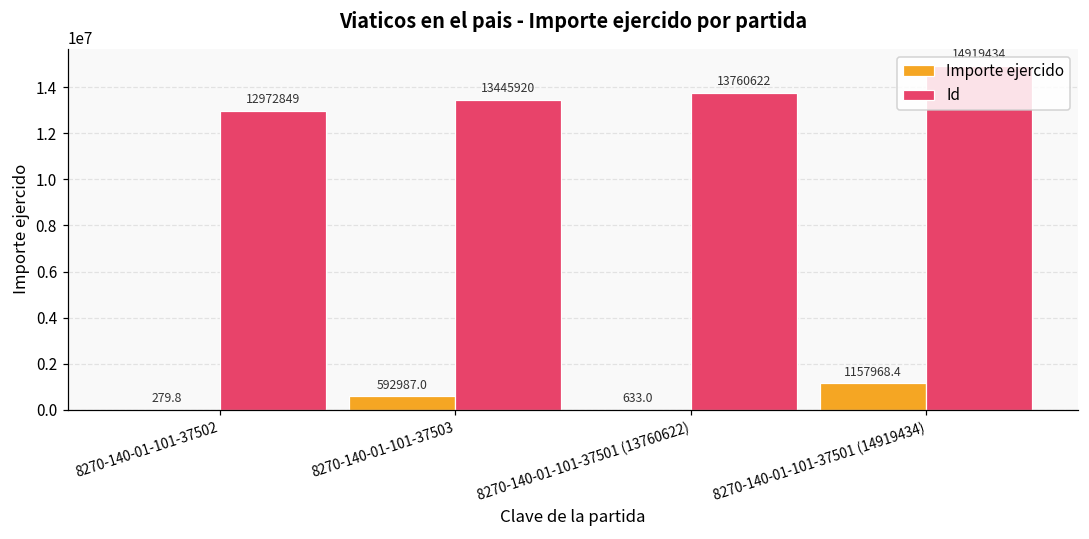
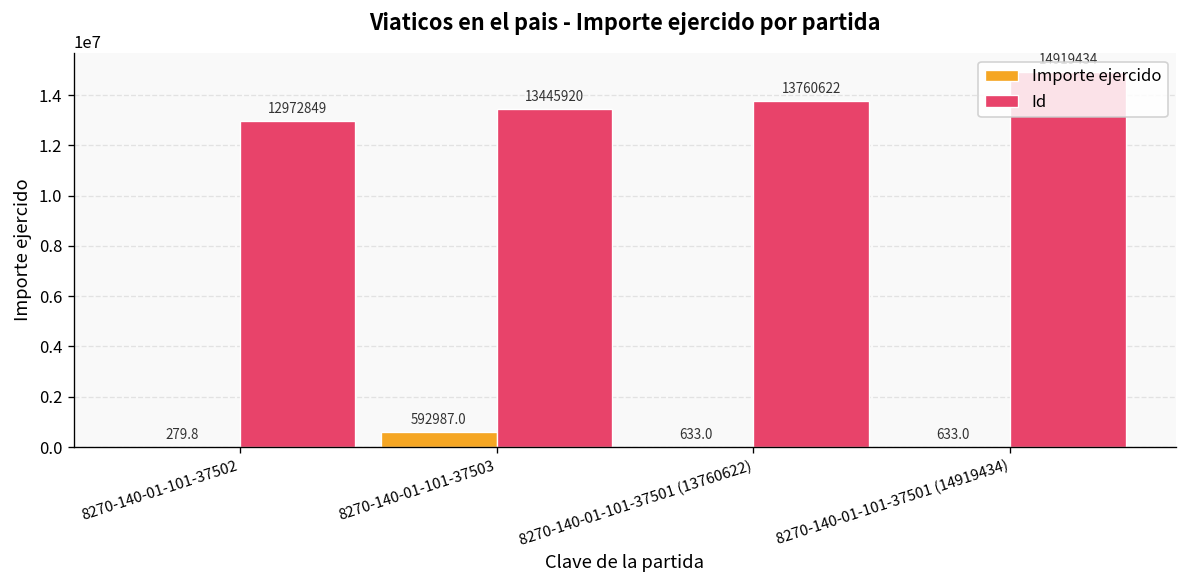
Importe ejercido, 8270-140-01-101-37501 (14919434): 1157968.4 -> 633.0
